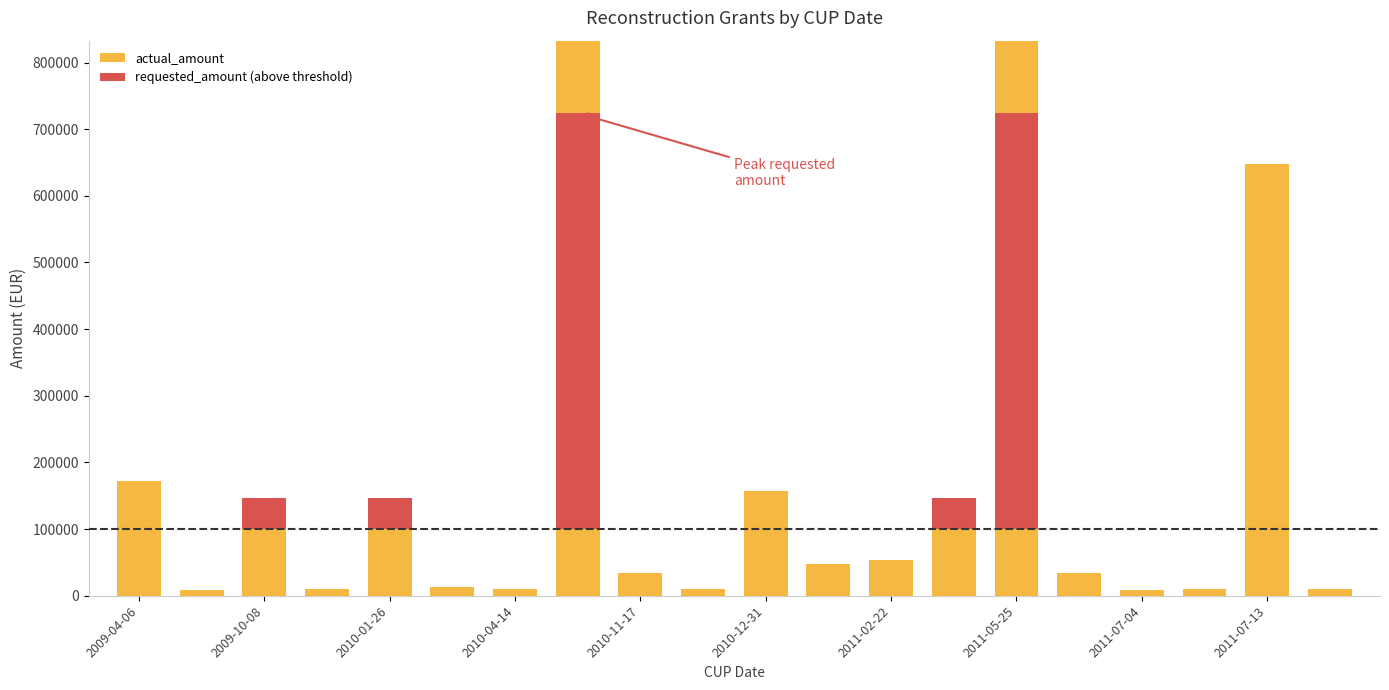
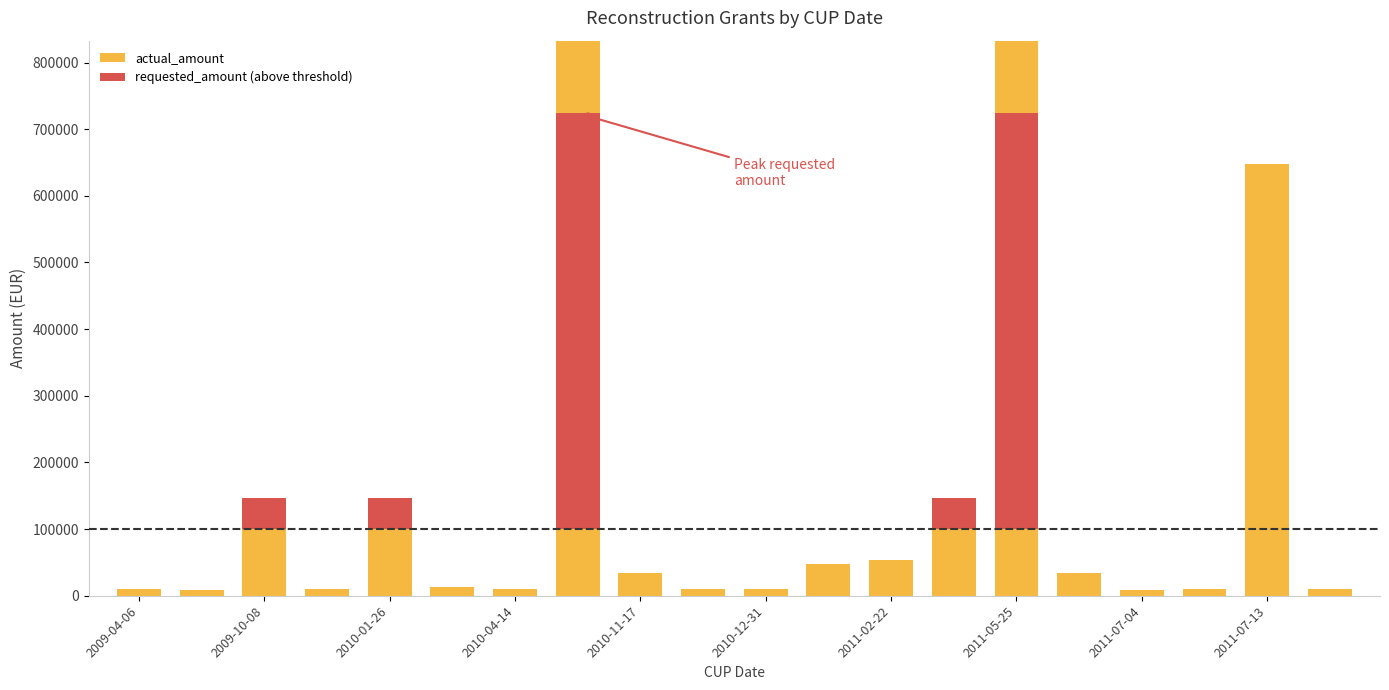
actual_amount, 2009-04-06: 170000 -> 10000
actual_amount, 2010-12-31: 160000 -> 10000
